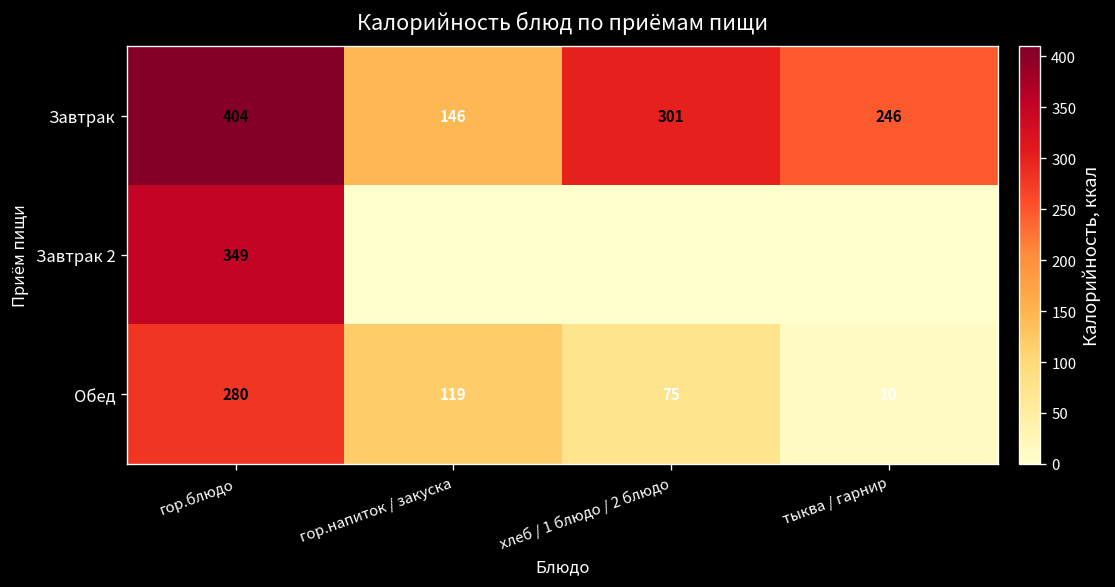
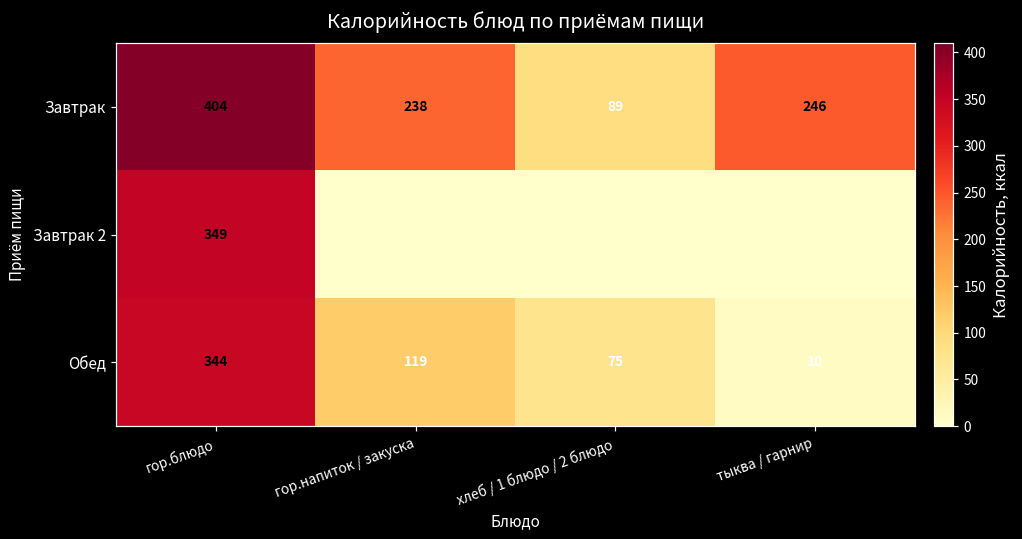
Завтрак, гор.напиток / закуска: 146 -> 238
Завтрак, хлеб / 1 блюдо / 2 блюдо: 301 -> 89
Обед, гор.блюдо: 280 -> 344
